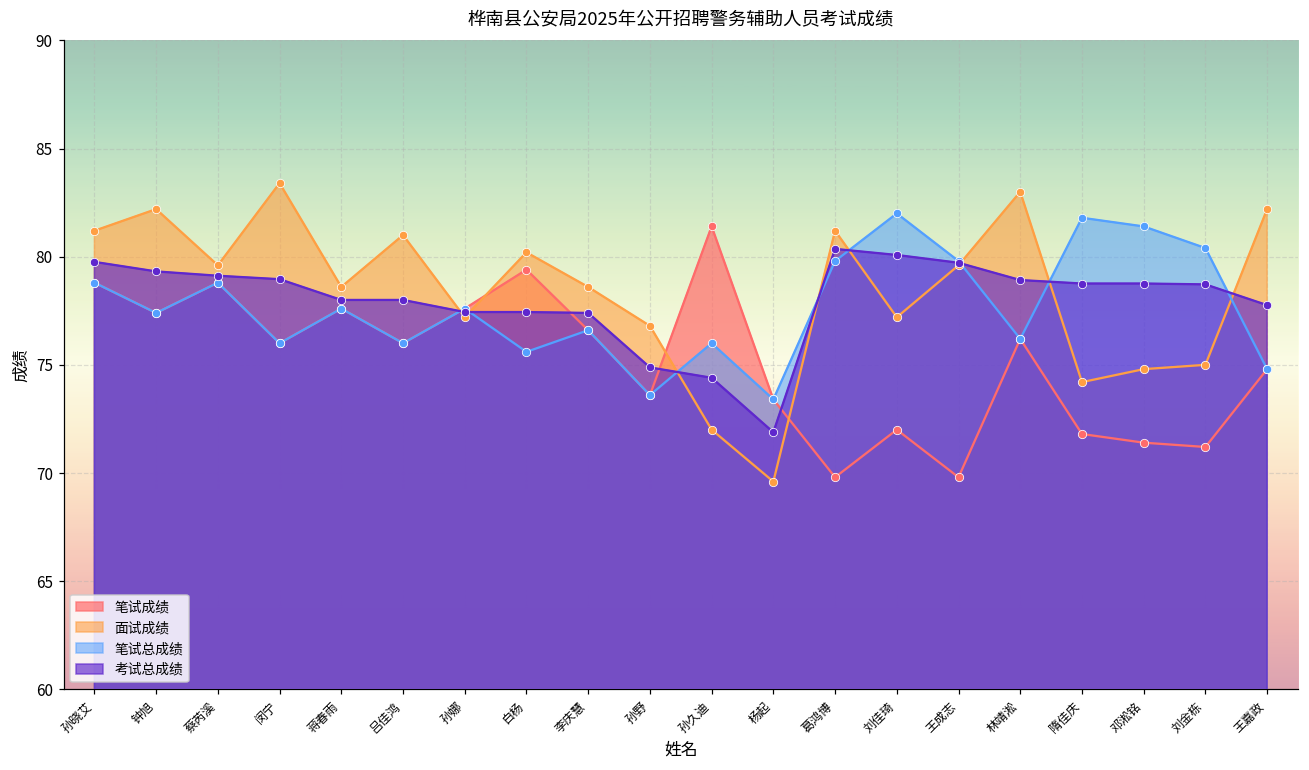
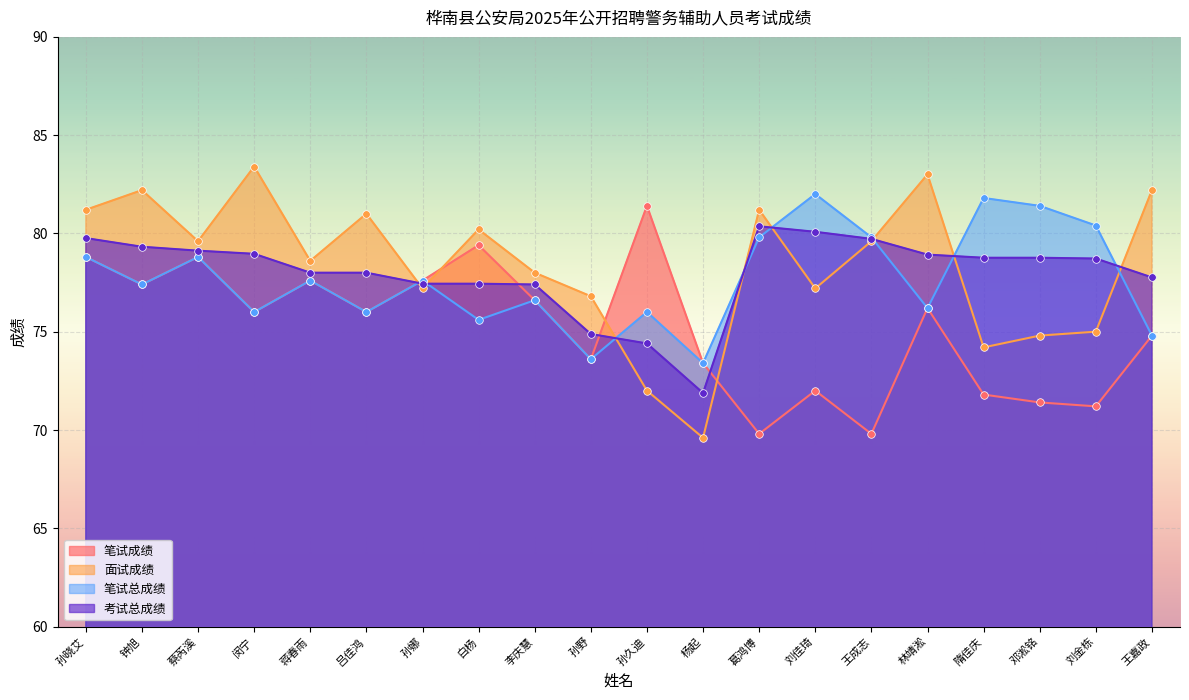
面试成绩, 李庆慧: 78.6 -> 78.0
